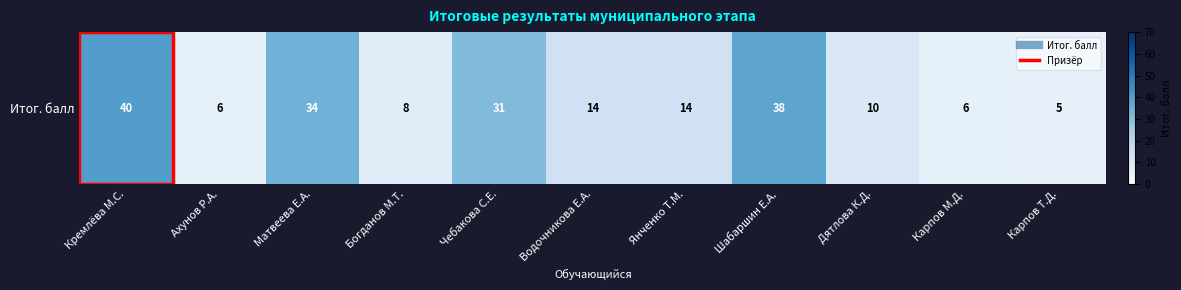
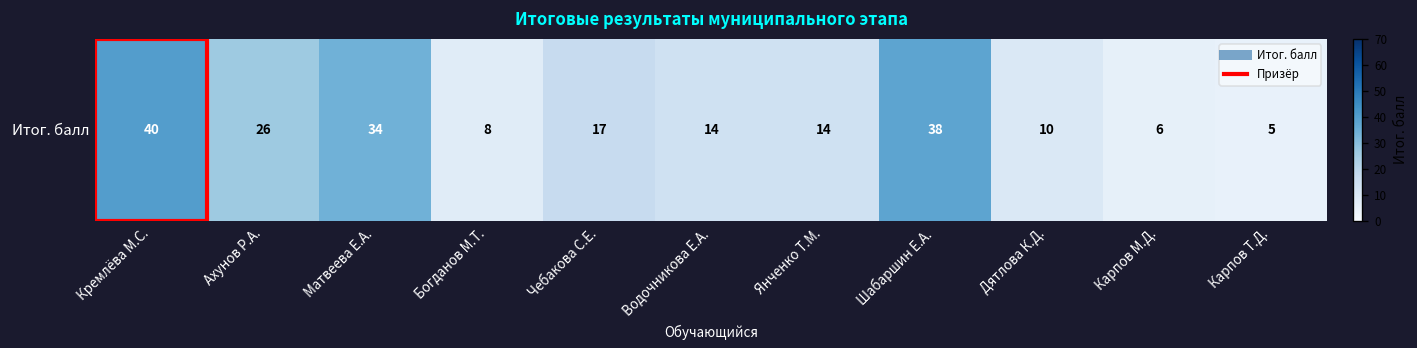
Итог. балл, Ахунов Р.А.: 6 -> 26
Итог. балл, Чебакова С.Е.: 31 -> 17
